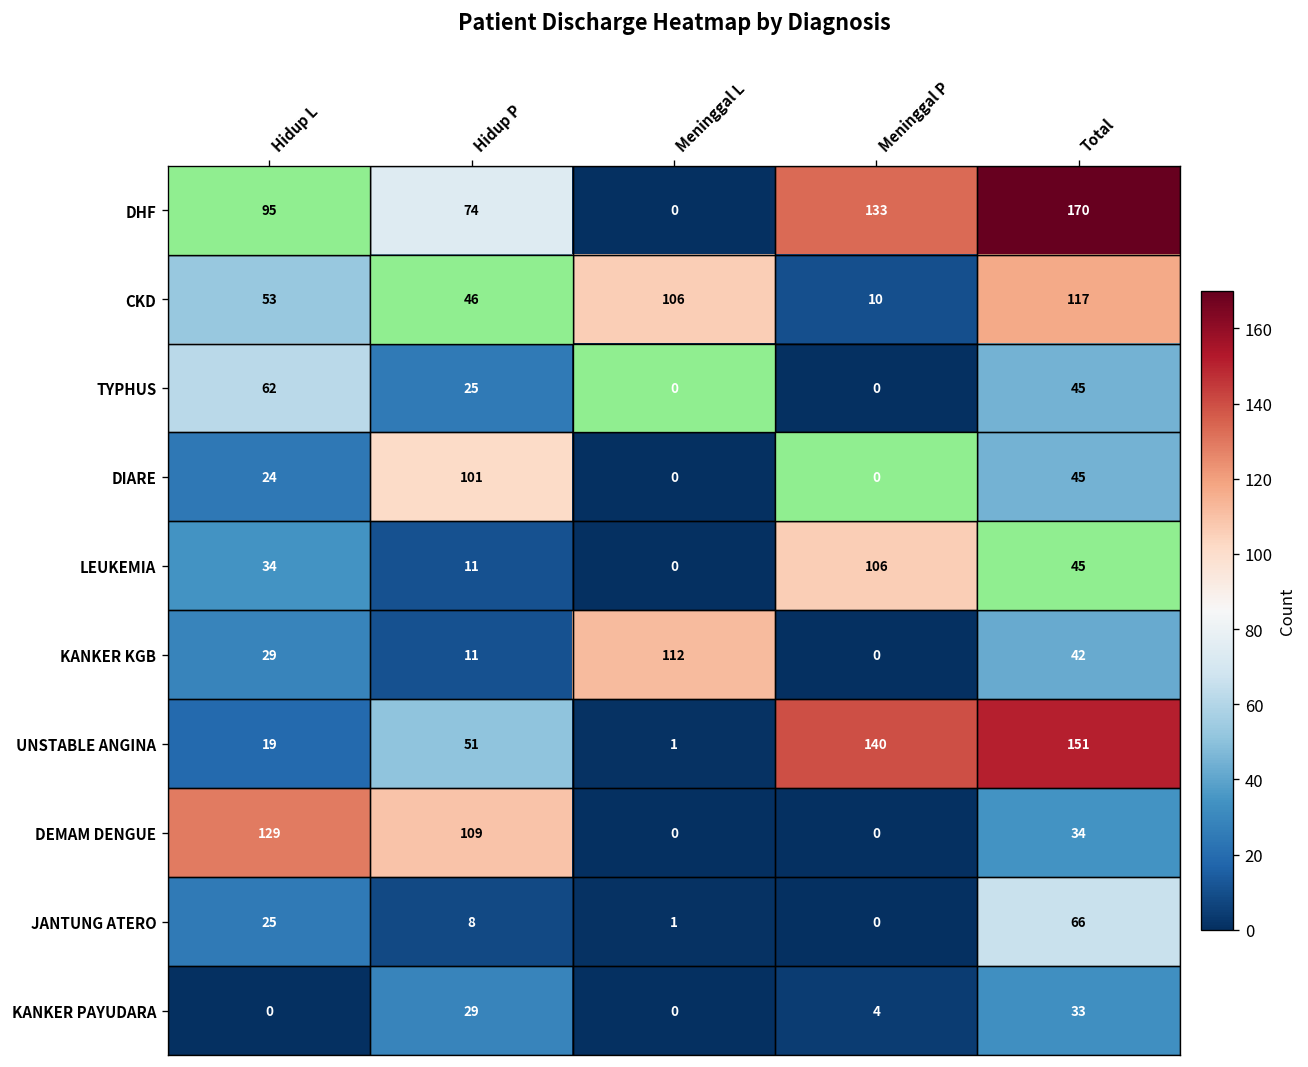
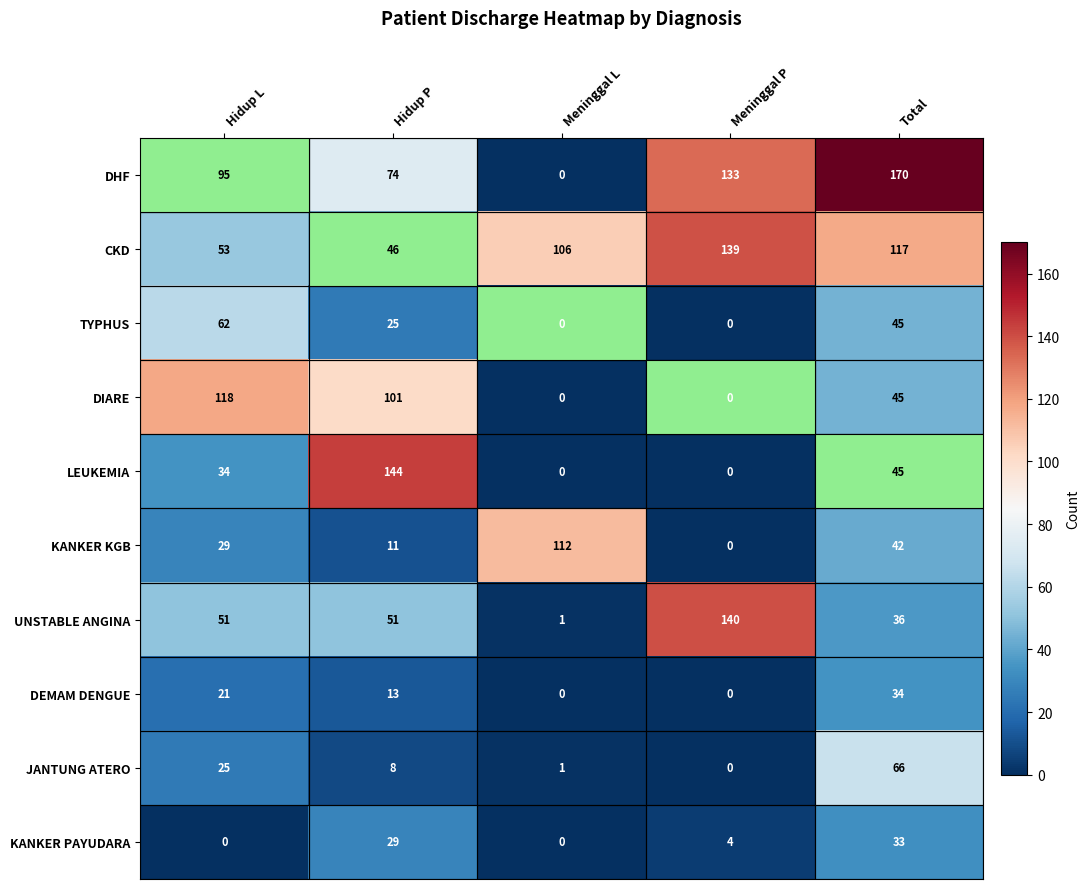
CKD, Meninggal P: 10 -> 139
DIARE, Hidup L: 24 -> 118
LEUKEMIA, Hidup P: 11 -> 144
LEUKEMIA, Meninggal P: 106 -> 0
UNSTABLE ANGINA, Hidup L: 19 -> 51
UNSTABLE ANGINA, Total: 151 -> 36
DEMAM DENGUE, Hidup L: 129 -> 21
DEMAM DENGUE, Hidup P: 109 -> 13
